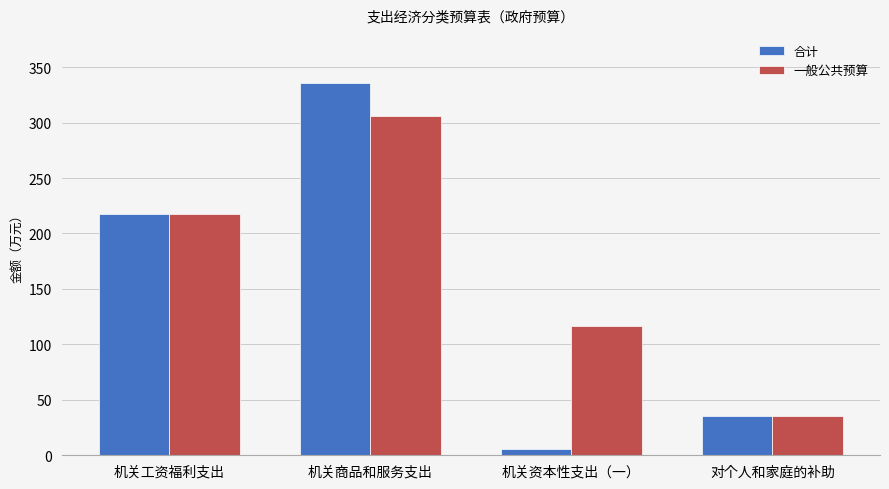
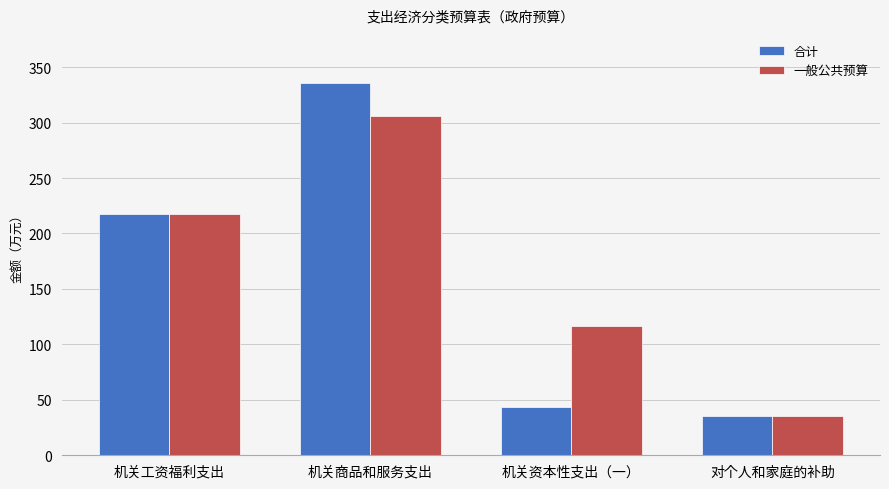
合计, 机关资本性支出（一）: 6 -> 43
